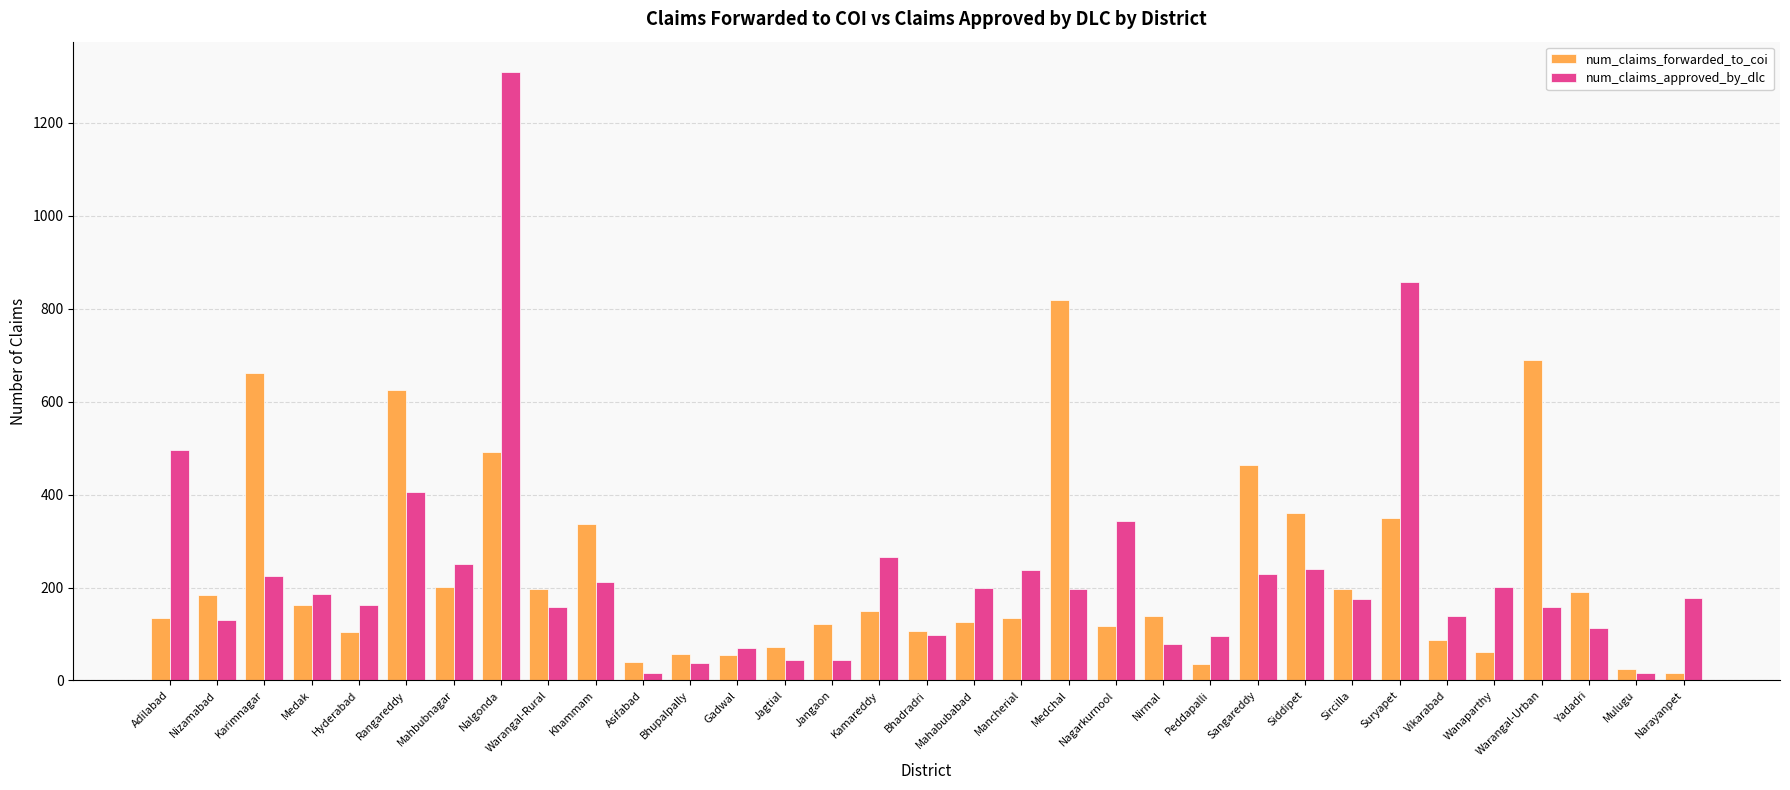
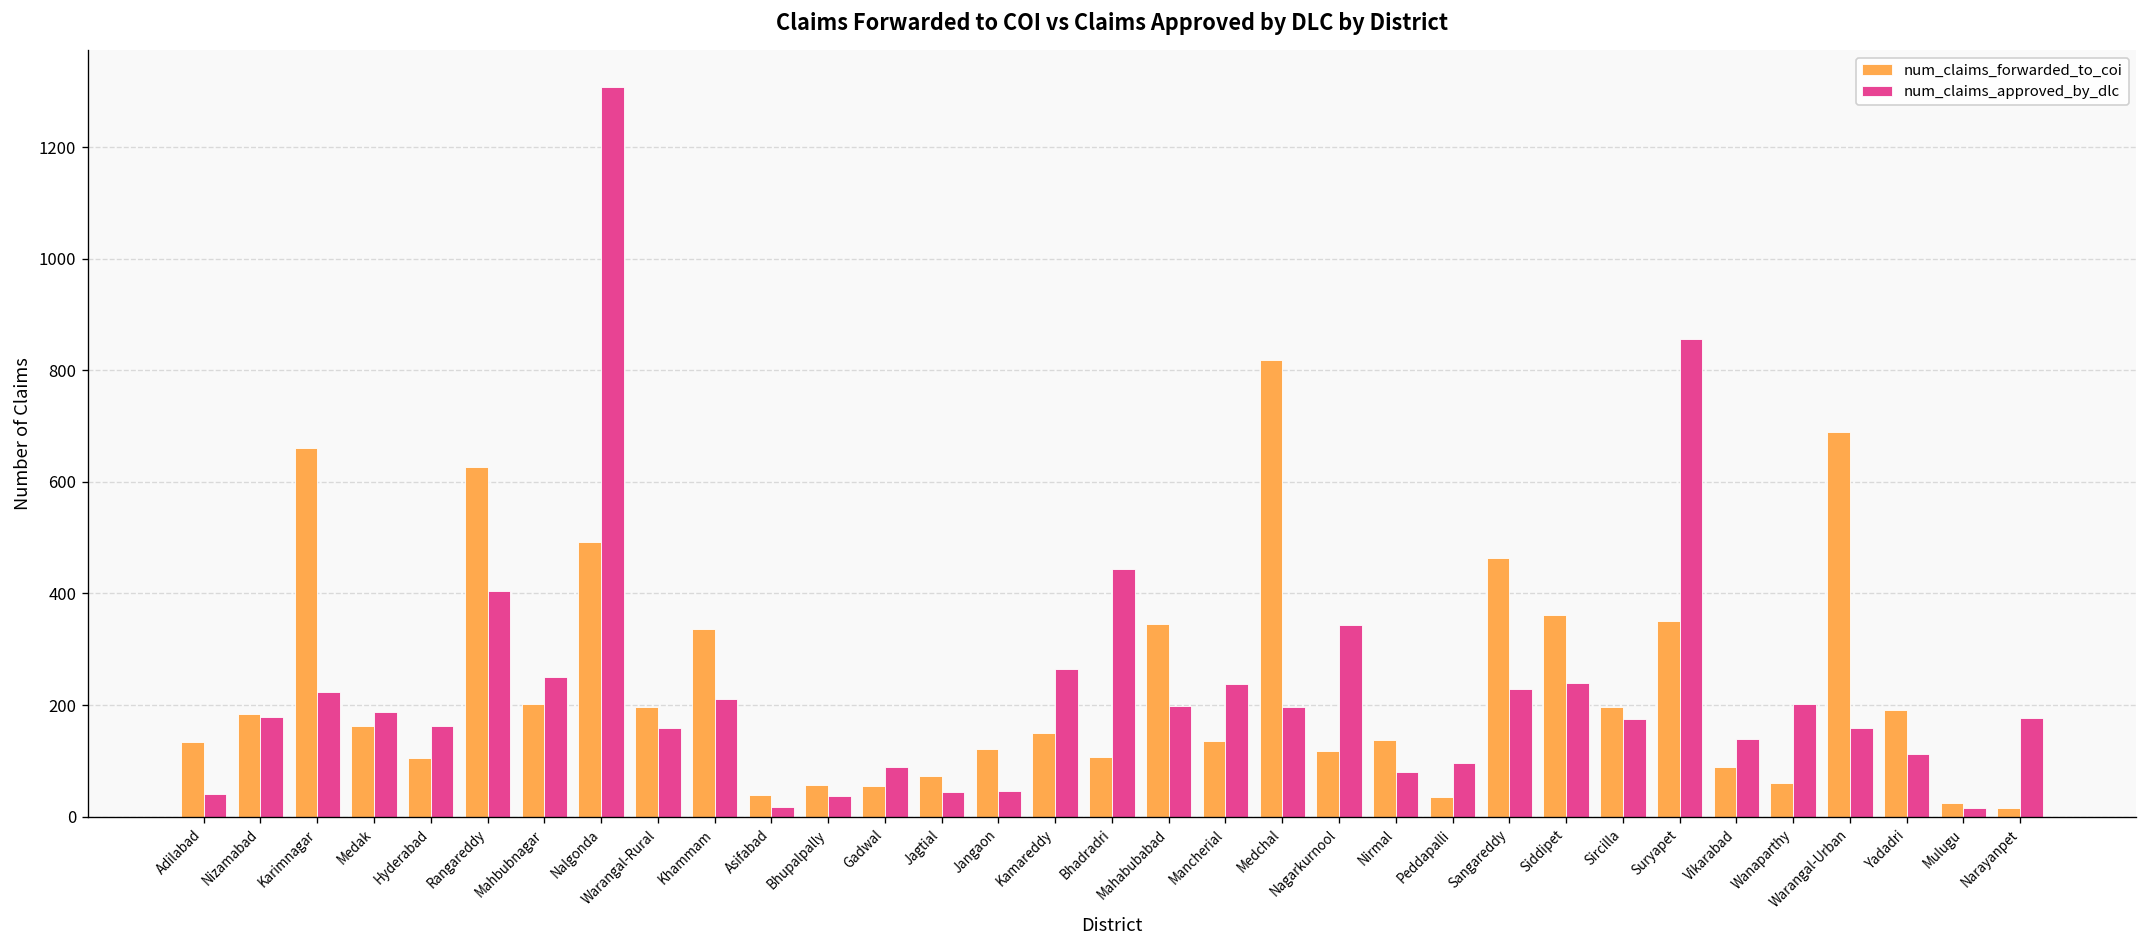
num_claims_approved_by_dlc, Adilabad: 500 -> 40
num_claims_approved_by_dlc, Nizamabad: 130 -> 180
num_claims_approved_by_dlc, Gadwal: 70 -> 90
num_claims_approved_by_dlc, Bhadradri: 100 -> 440
num_claims_forwarded_to_coi, Mahabubabad: 130 -> 350
